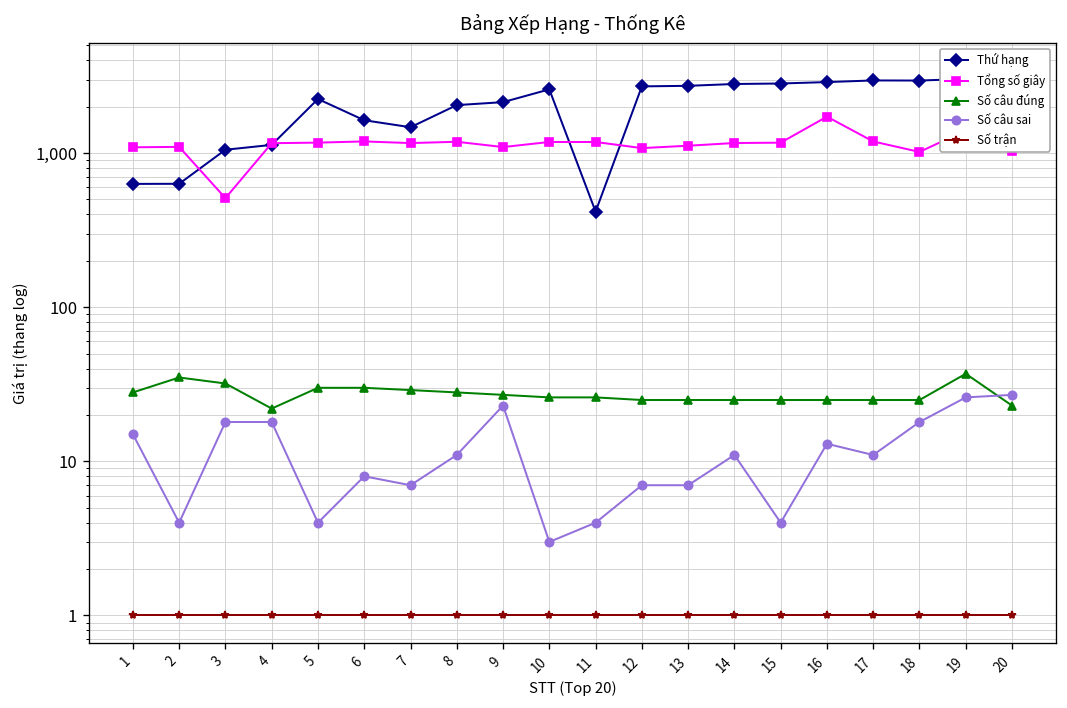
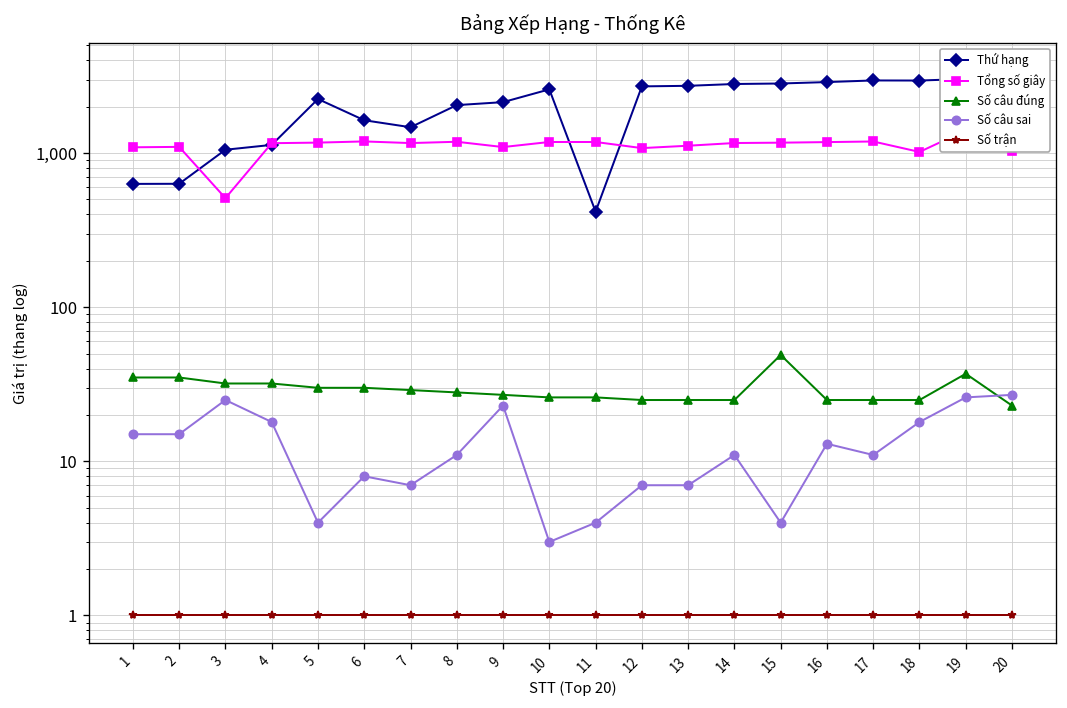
Số câu đúng, 1: 28 -> 35
Số câu sai, 2: 4 -> 15
Số câu sai, 3: 18 -> 25
Số câu đúng, 4: 22 -> 32
Số câu đúng, 15: 25 -> 49
Tổng số giây, 16: 1,700 -> 1,200
